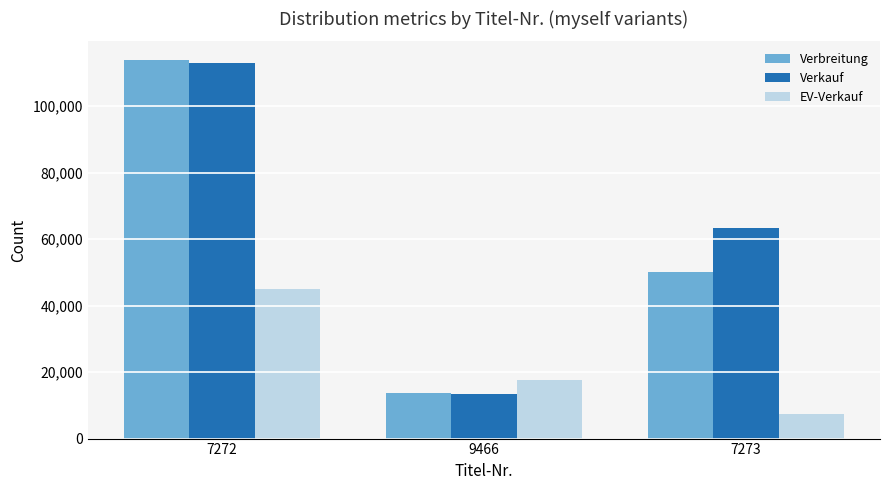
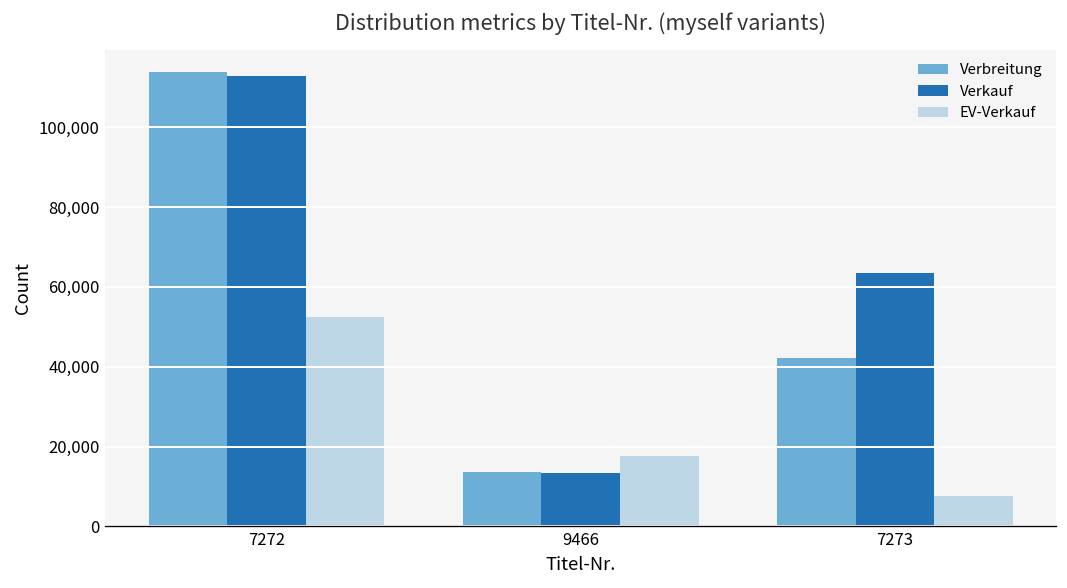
EV-Verkauf, 7272: 45,000 -> 53,000
Verbreitung, 7273: 50,000 -> 42,000
